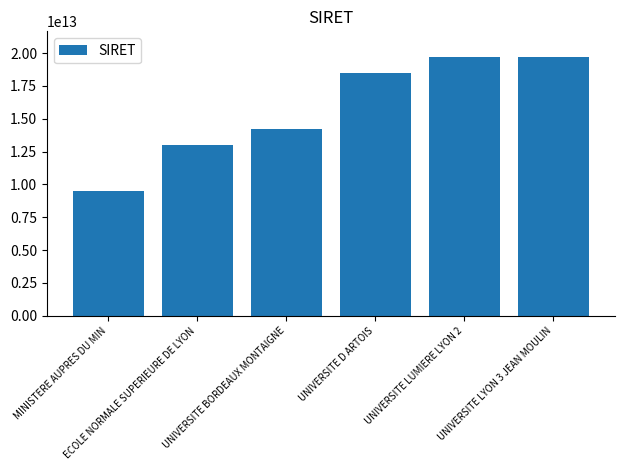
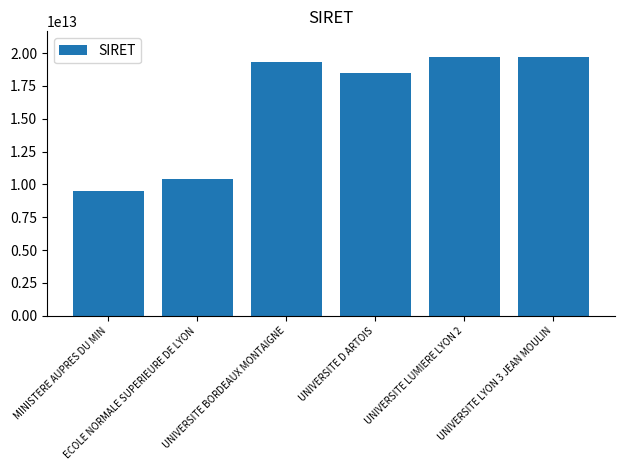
ECOLE NORMALE SUPERIEURE DE LYON: 13000000000000 -> 10400000000000
UNIVERSITE BORDEAUX MONTAIGNE: 14200000000000 -> 19300000000000
